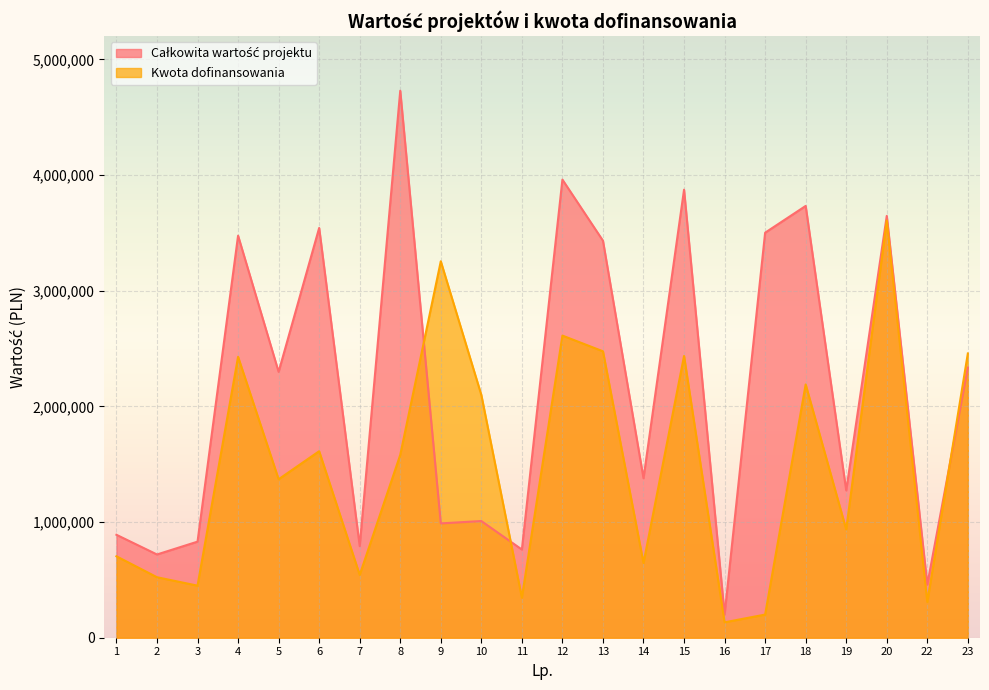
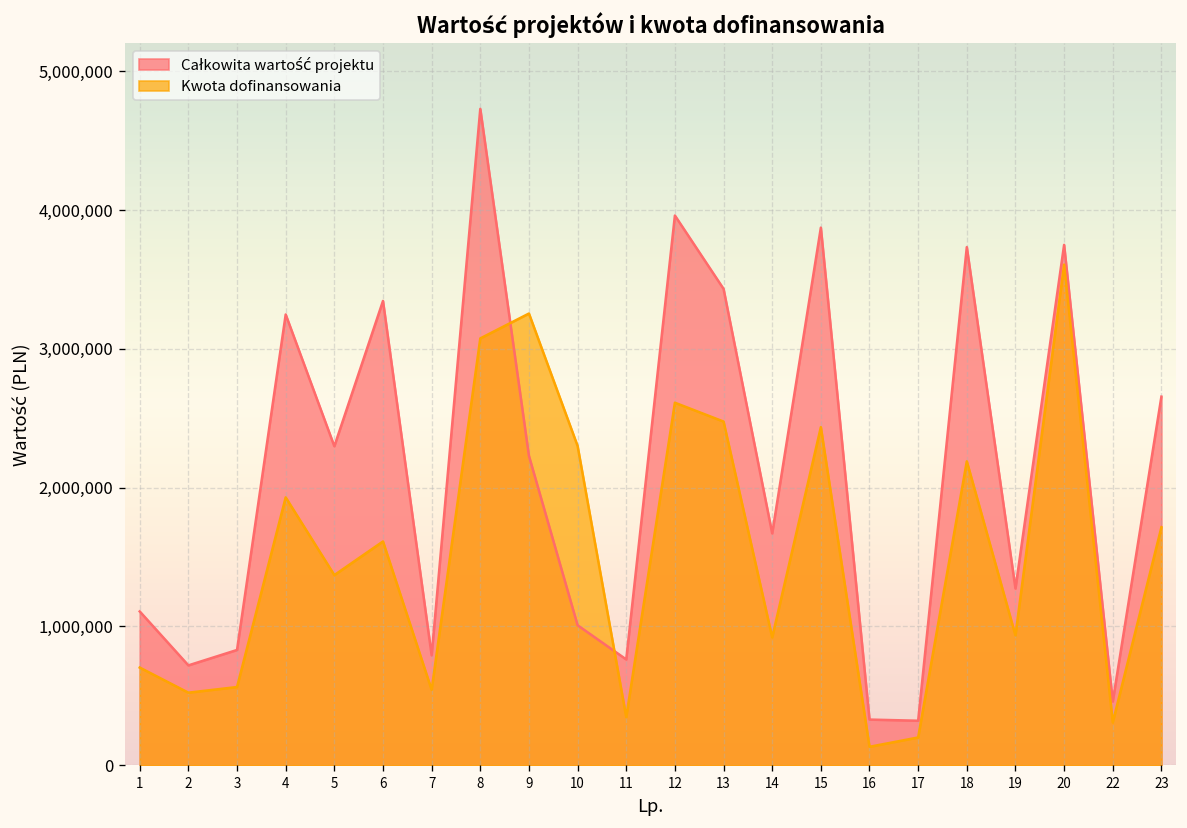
Całkowita wartość projektu, 1: 890,000 -> 1,110,000
Kwota dofinansowania, 3: 450,000 -> 560,000
Całkowita wartość projektu, 4: 3,480,000 -> 3,250,000
Kwota dofinansowania, 4: 2,430,000 -> 1,930,000
Całkowita wartość projektu, 6: 3,540,000 -> 3,350,000
Kwota dofinansowania, 8: 1,580,000 -> 3,080,000
Całkowita wartość projektu, 9: 990,000 -> 2,230,000
Kwota dofinansowania, 10: 2,100,000 -> 2,300,000
Całkowita wartość projektu, 14: 1,380,000 -> 1,670,000
Kwota dofinansowania, 14: 650,000 -> 920,000
Całkowita wartość projektu, 16: 200,000 -> 330,000
Całkowita wartość projektu, 17: 3,500,000 -> 320,000
Całkowita wartość projektu, 20: 3,650,000 -> 3,750,000
Całkowita wartość projektu, 23: 2,340,000 -> 2,660,000
Kwota dofinansowania, 23: 2,460,000 -> 1,710,000
